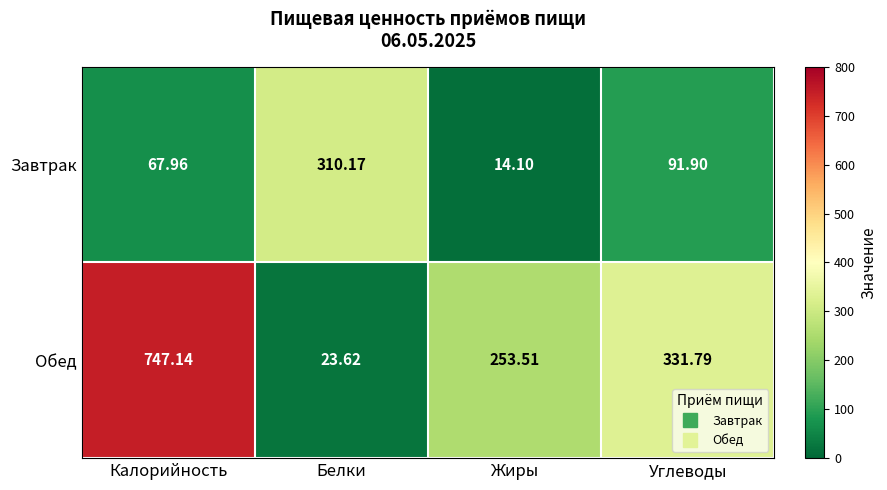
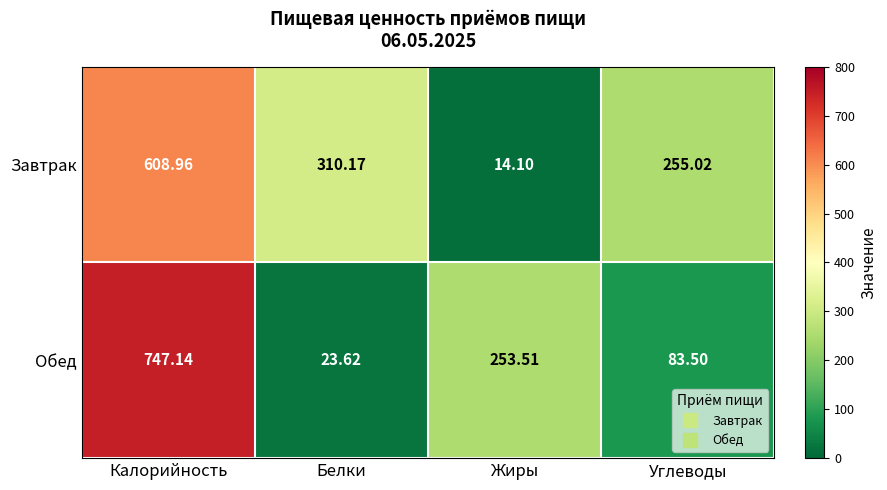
Завтрак, Калорийность: 67.96 -> 608.96
Завтрак, Углеводы: 91.90 -> 255.02
Обед, Углеводы: 331.79 -> 83.50
